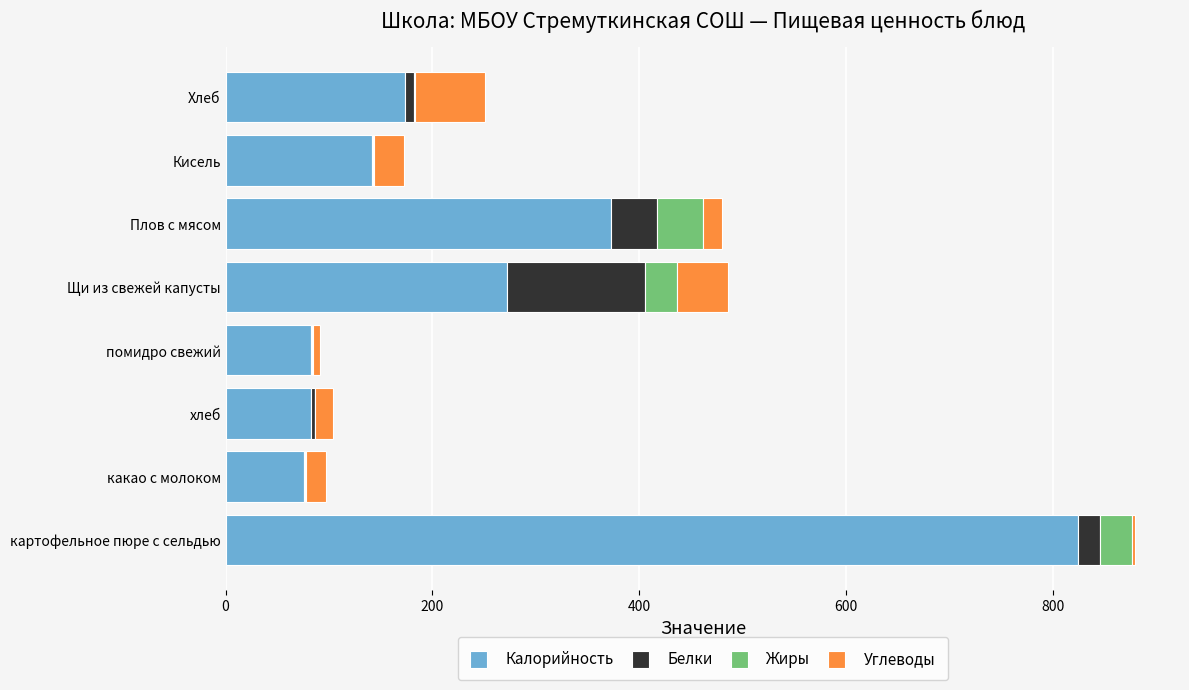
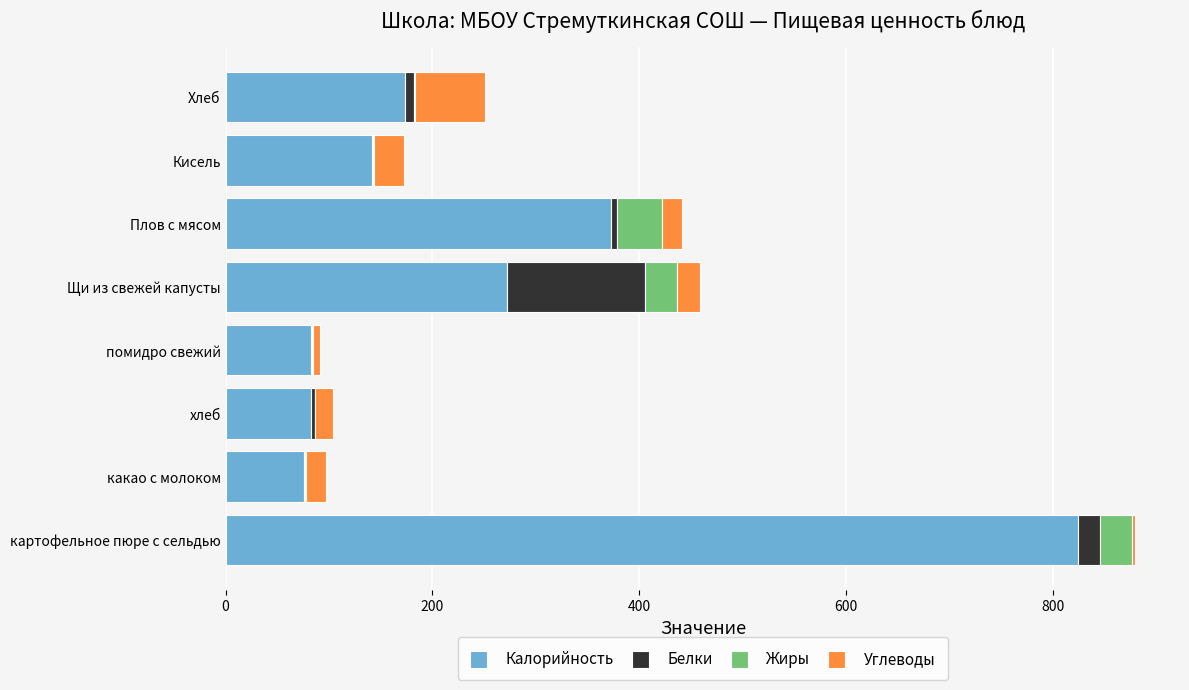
Белки, Плов с мясом: 45 -> 6
Углеводы, Щи из свежей капусты: 50 -> 23
